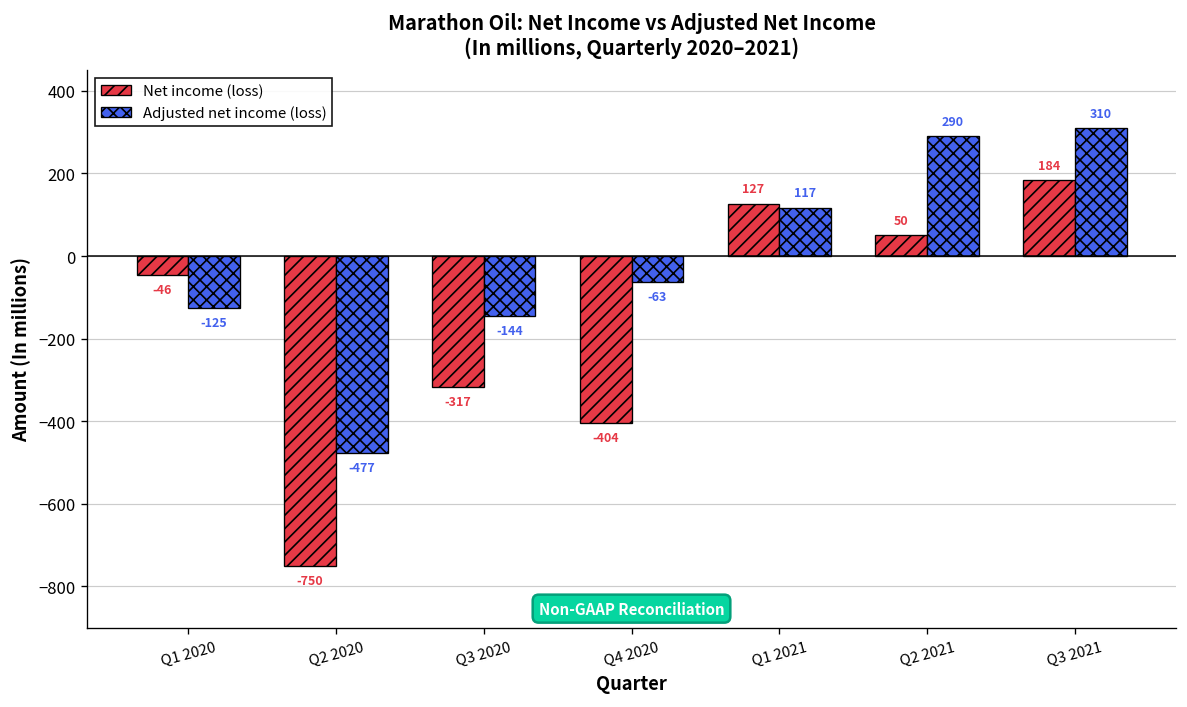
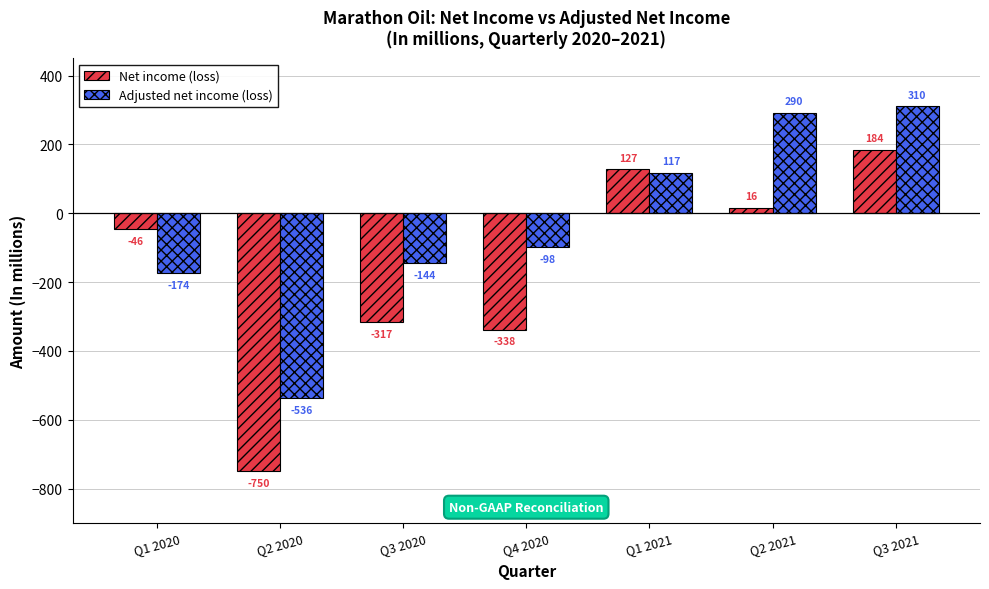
Adjusted net income (loss), Q1 2020: -125 -> -174
Adjusted net income (loss), Q2 2020: -477 -> -536
Net income (loss), Q4 2020: -404 -> -338
Adjusted net income (loss), Q4 2020: -63 -> -98
Net income (loss), Q2 2021: 50 -> 16
